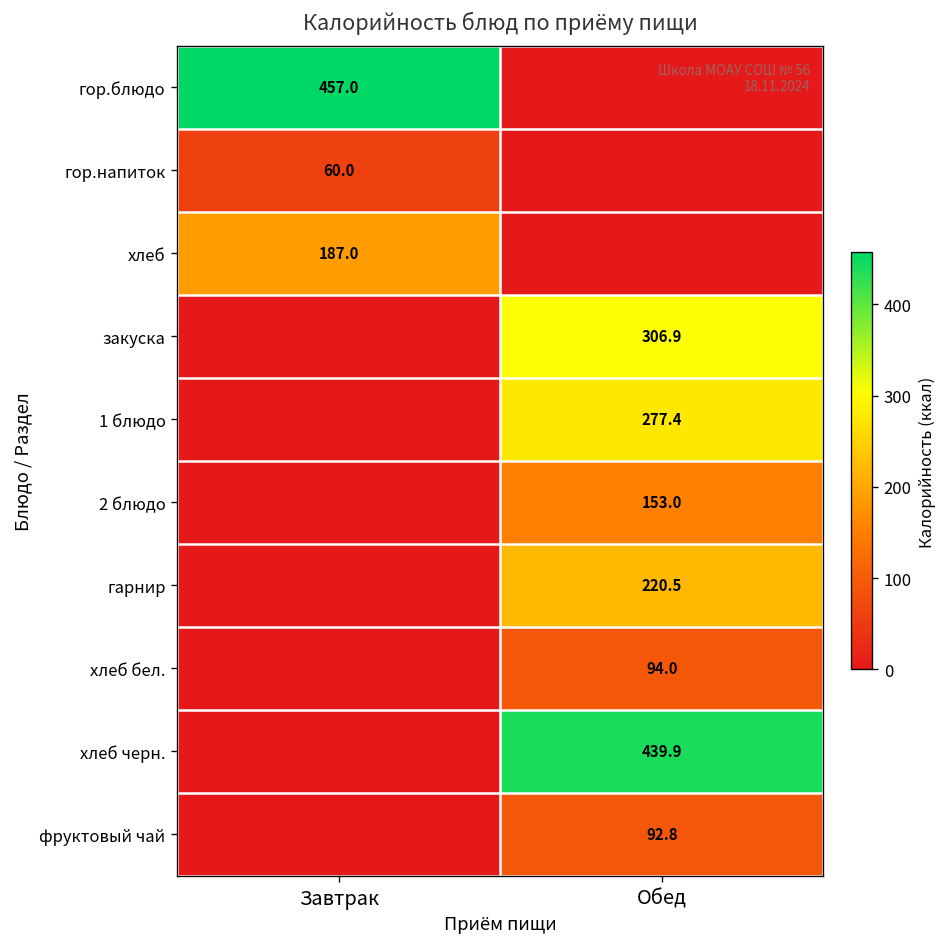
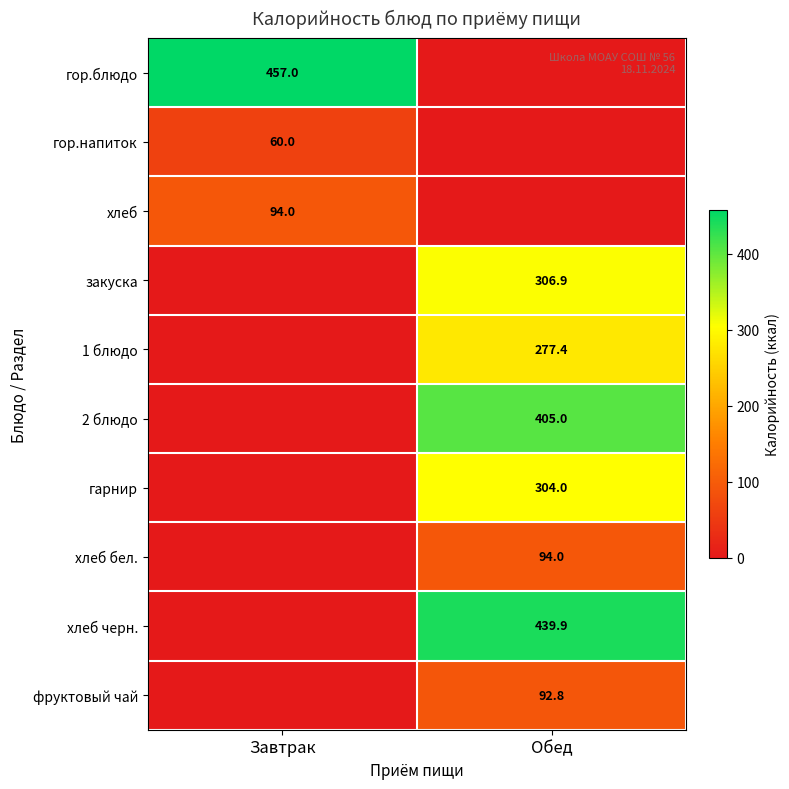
хлеб, Завтрак: 187.0 -> 94.0
2 блюдо, Обед: 153.0 -> 405.0
гарнир, Обед: 220.5 -> 304.0
